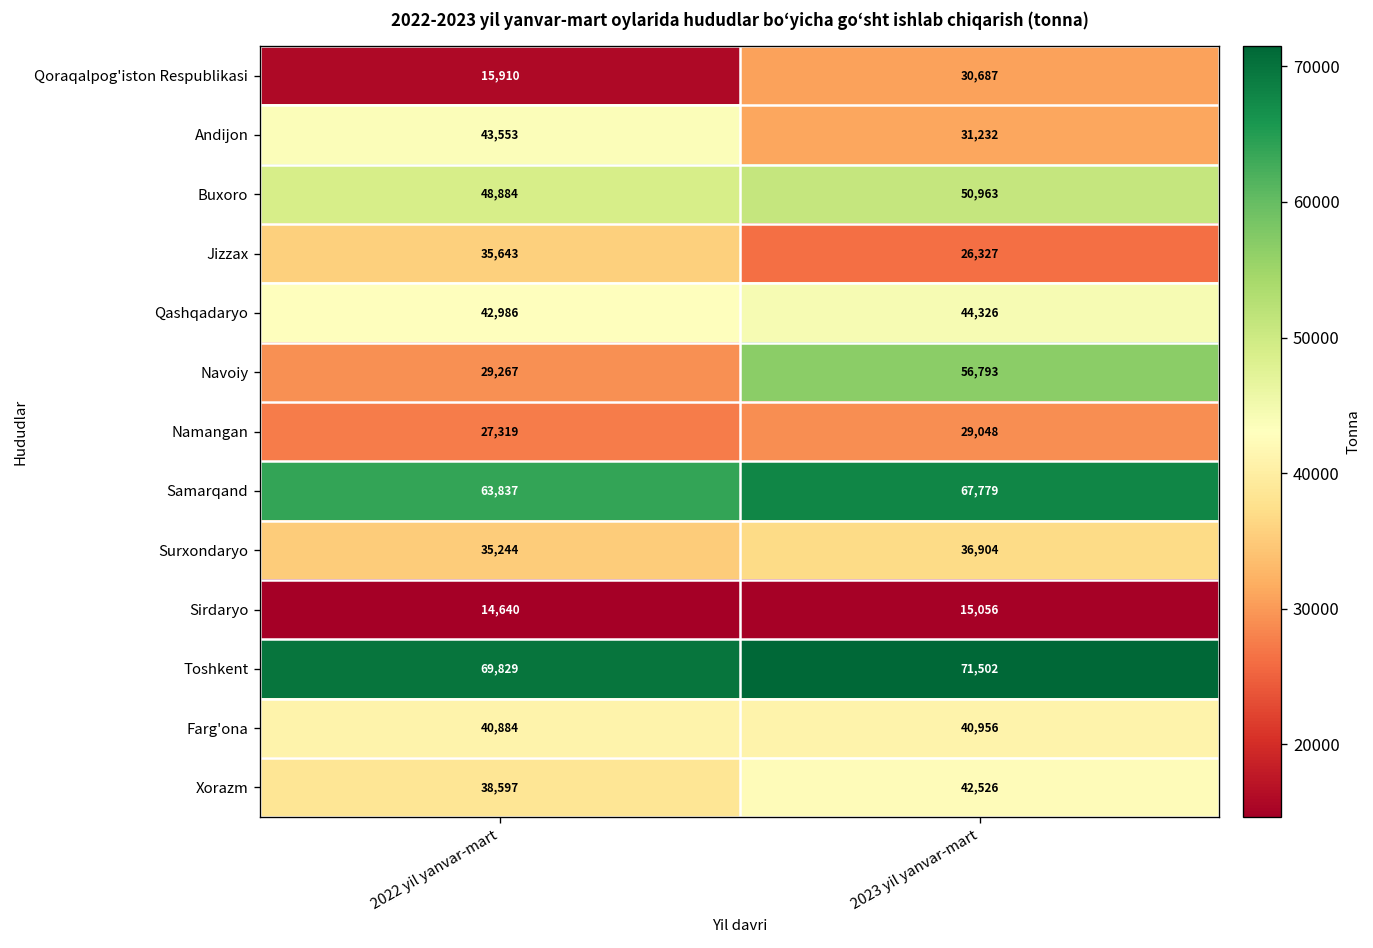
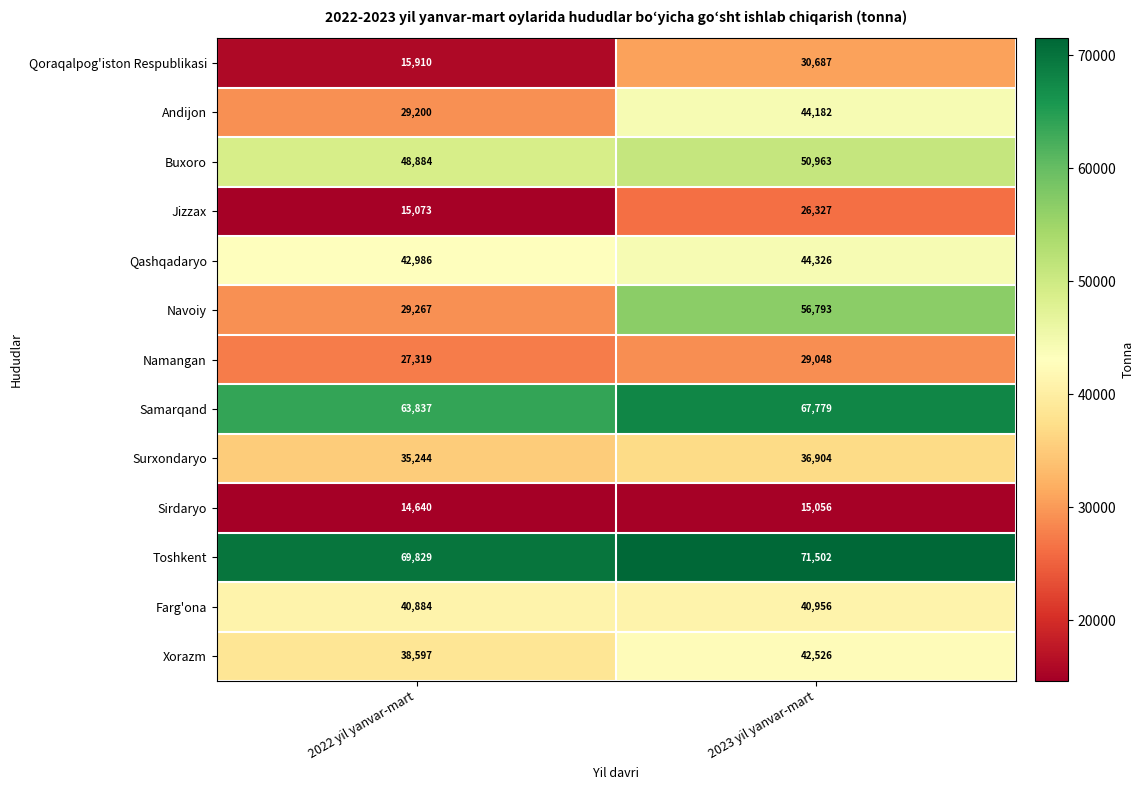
Andijon, 2022 yil yanvar-mart: 43,553 -> 29,200
Andijon, 2023 yil yanvar-mart: 31,232 -> 44,182
Jizzax, 2022 yil yanvar-mart: 35,643 -> 15,073
